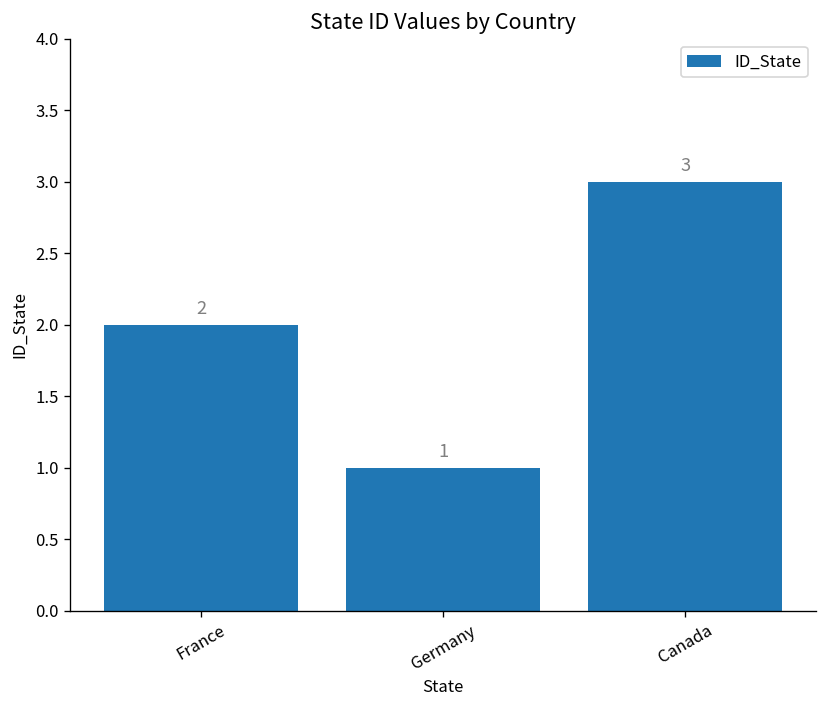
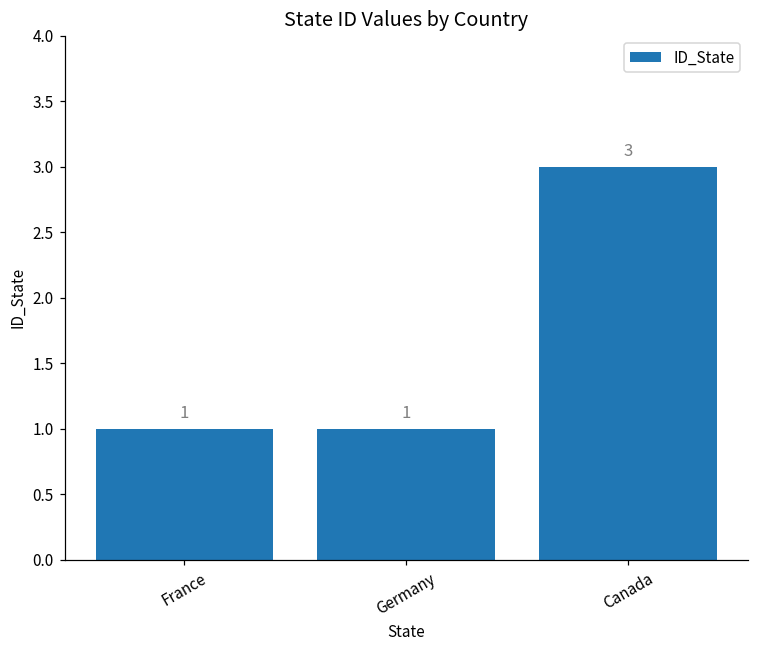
France: 2 -> 1
